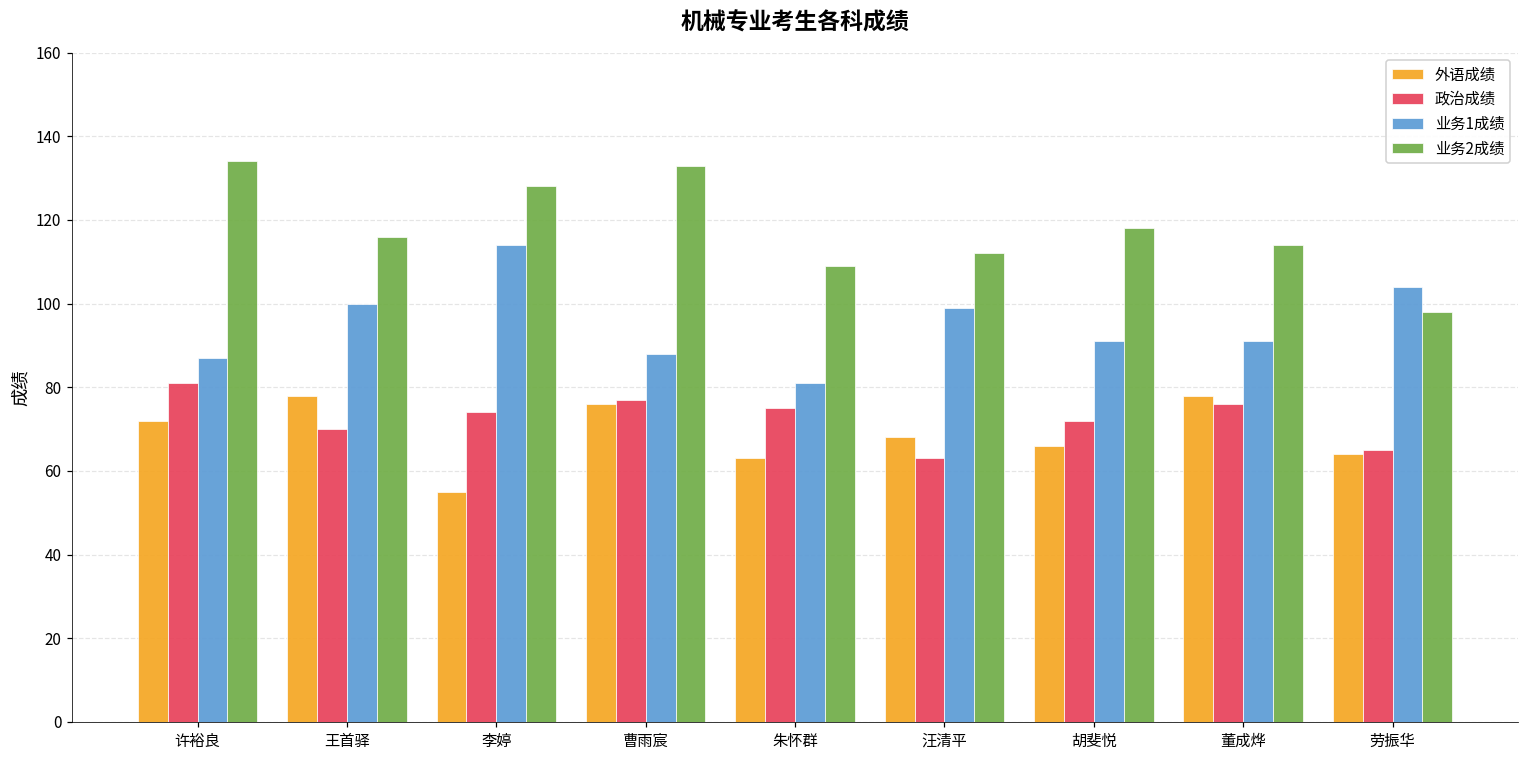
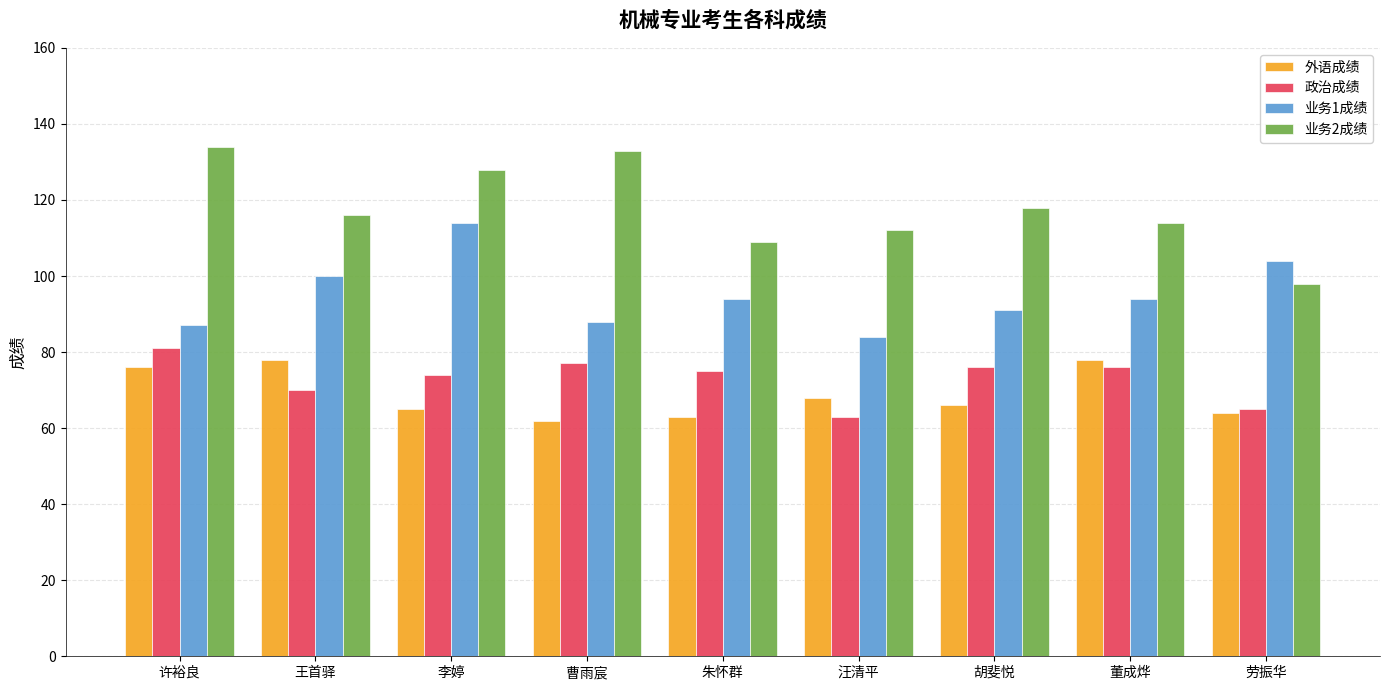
外语成绩, 许裕良: 72 -> 76
外语成绩, 李婷: 55 -> 65
外语成绩, 曹雨宸: 76 -> 62
业务1成绩, 朱怀群: 81 -> 94
业务1成绩, 汪清平: 99 -> 84
政治成绩, 胡斐悦: 72 -> 76
业务1成绩, 董成烨: 91 -> 94
